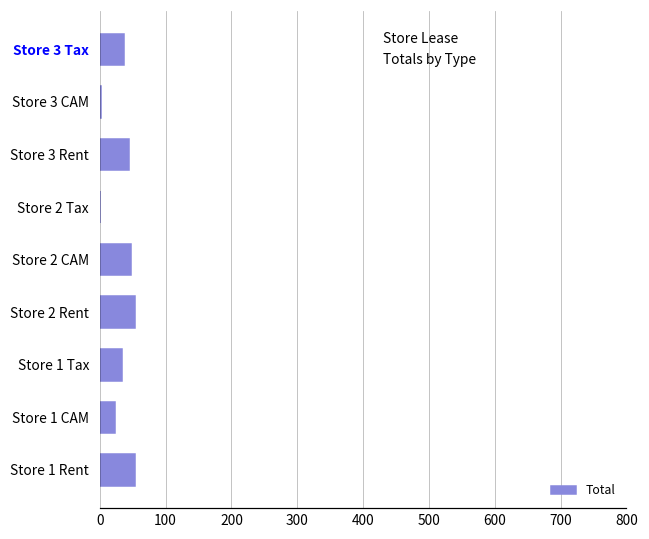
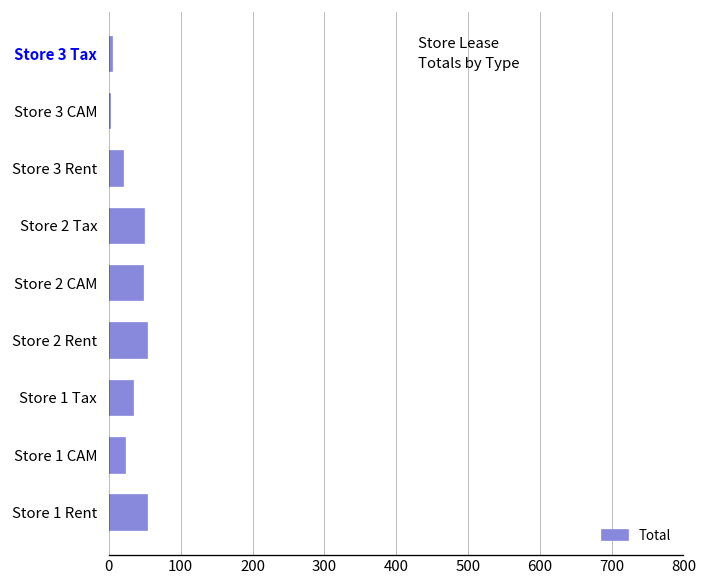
Store 3 Tax: 40 -> 10
Store 3 Rent: 50 -> 20
Store 2 Tax: 0 -> 50
